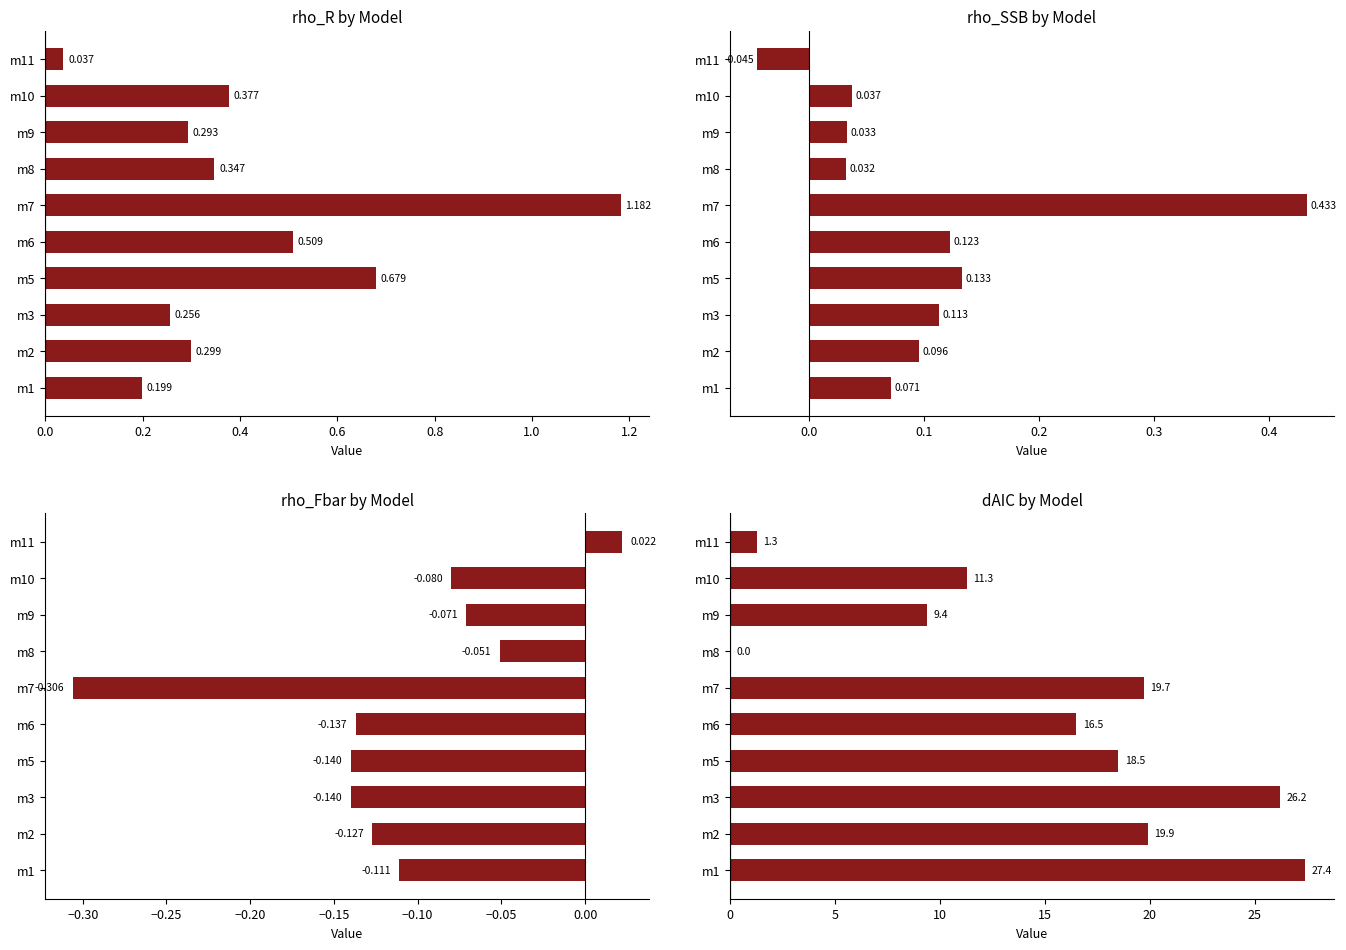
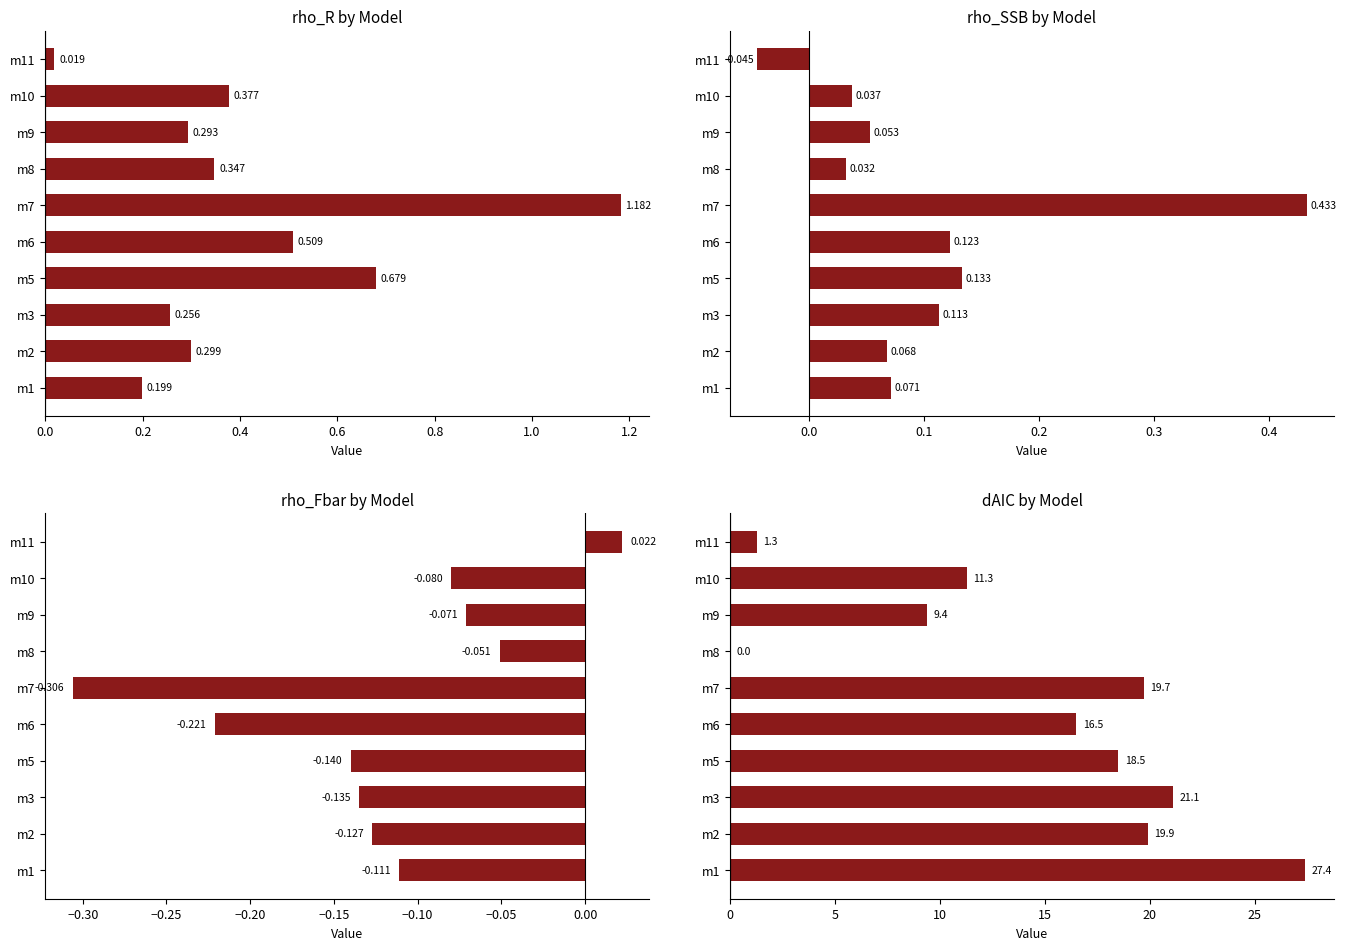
rho_R by Model, m11: 0.037 -> 0.019
rho_SSB by Model, m9: 0.033 -> 0.053
rho_SSB by Model, m2: 0.096 -> 0.068
rho_Fbar by Model, m6: -0.137 -> -0.221
rho_Fbar by Model, m3: -0.140 -> -0.135
dAIC by Model, m3: 26.2 -> 21.1
